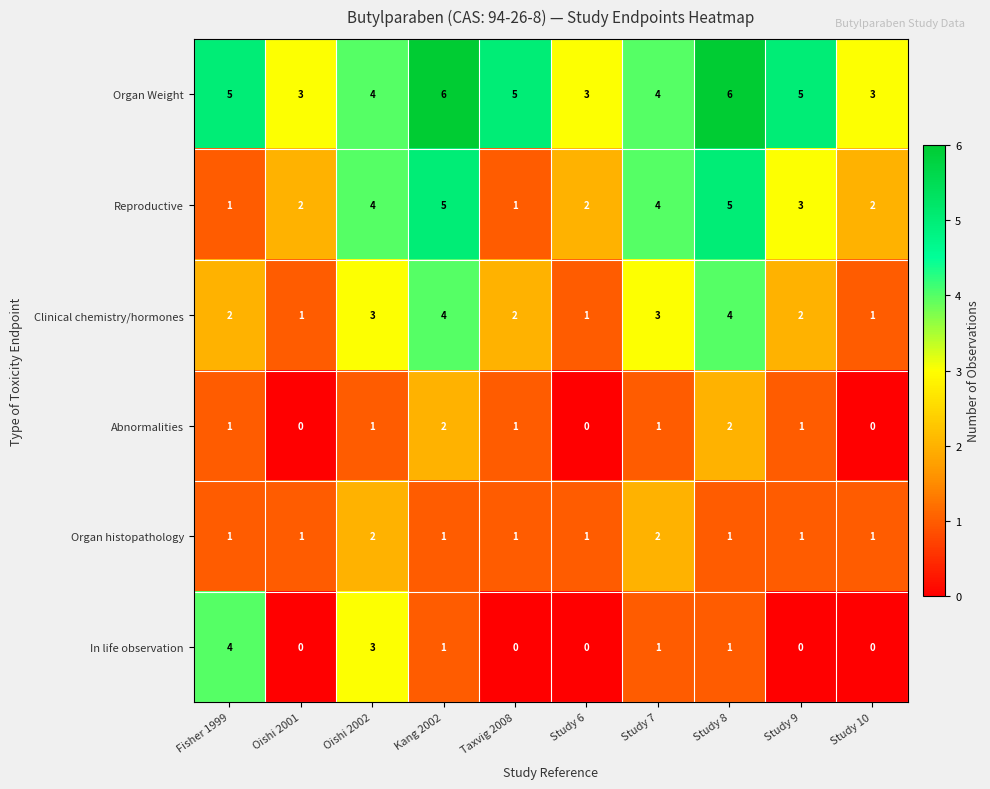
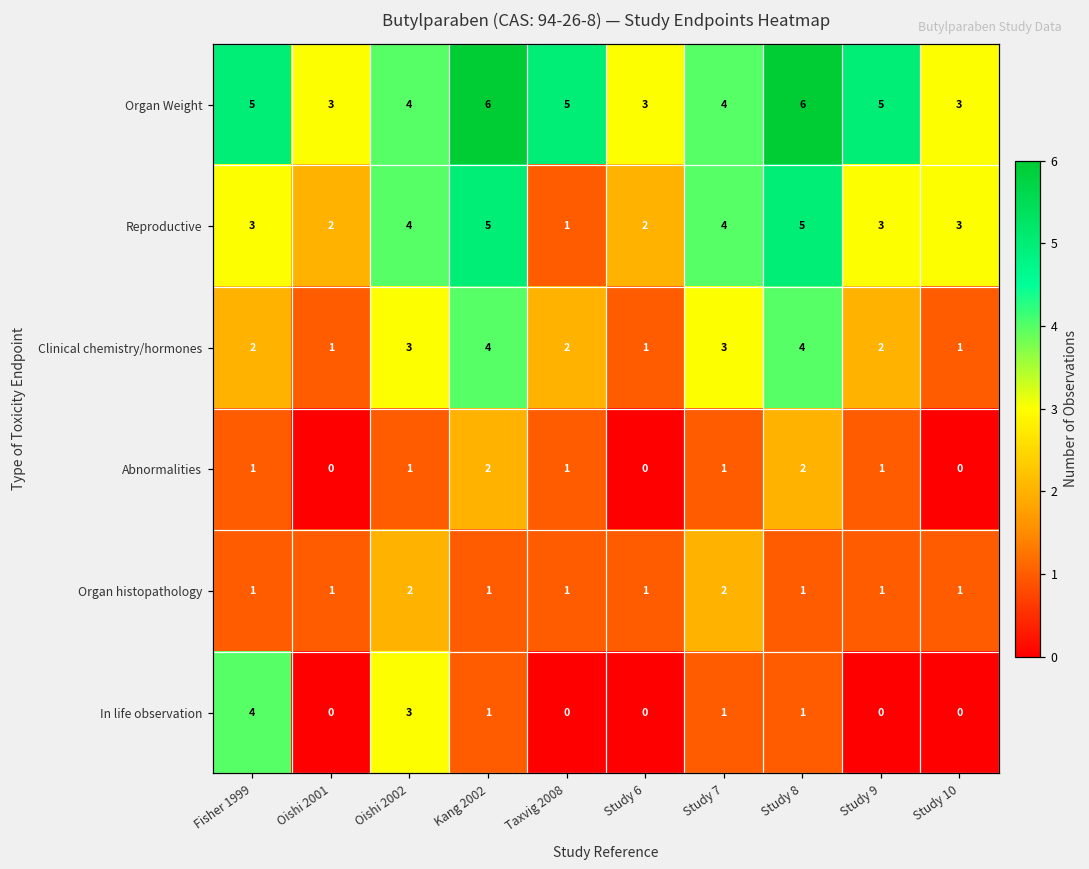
Reproductive, Fisher 1999: 1 -> 3
Reproductive, Study 10: 2 -> 3
